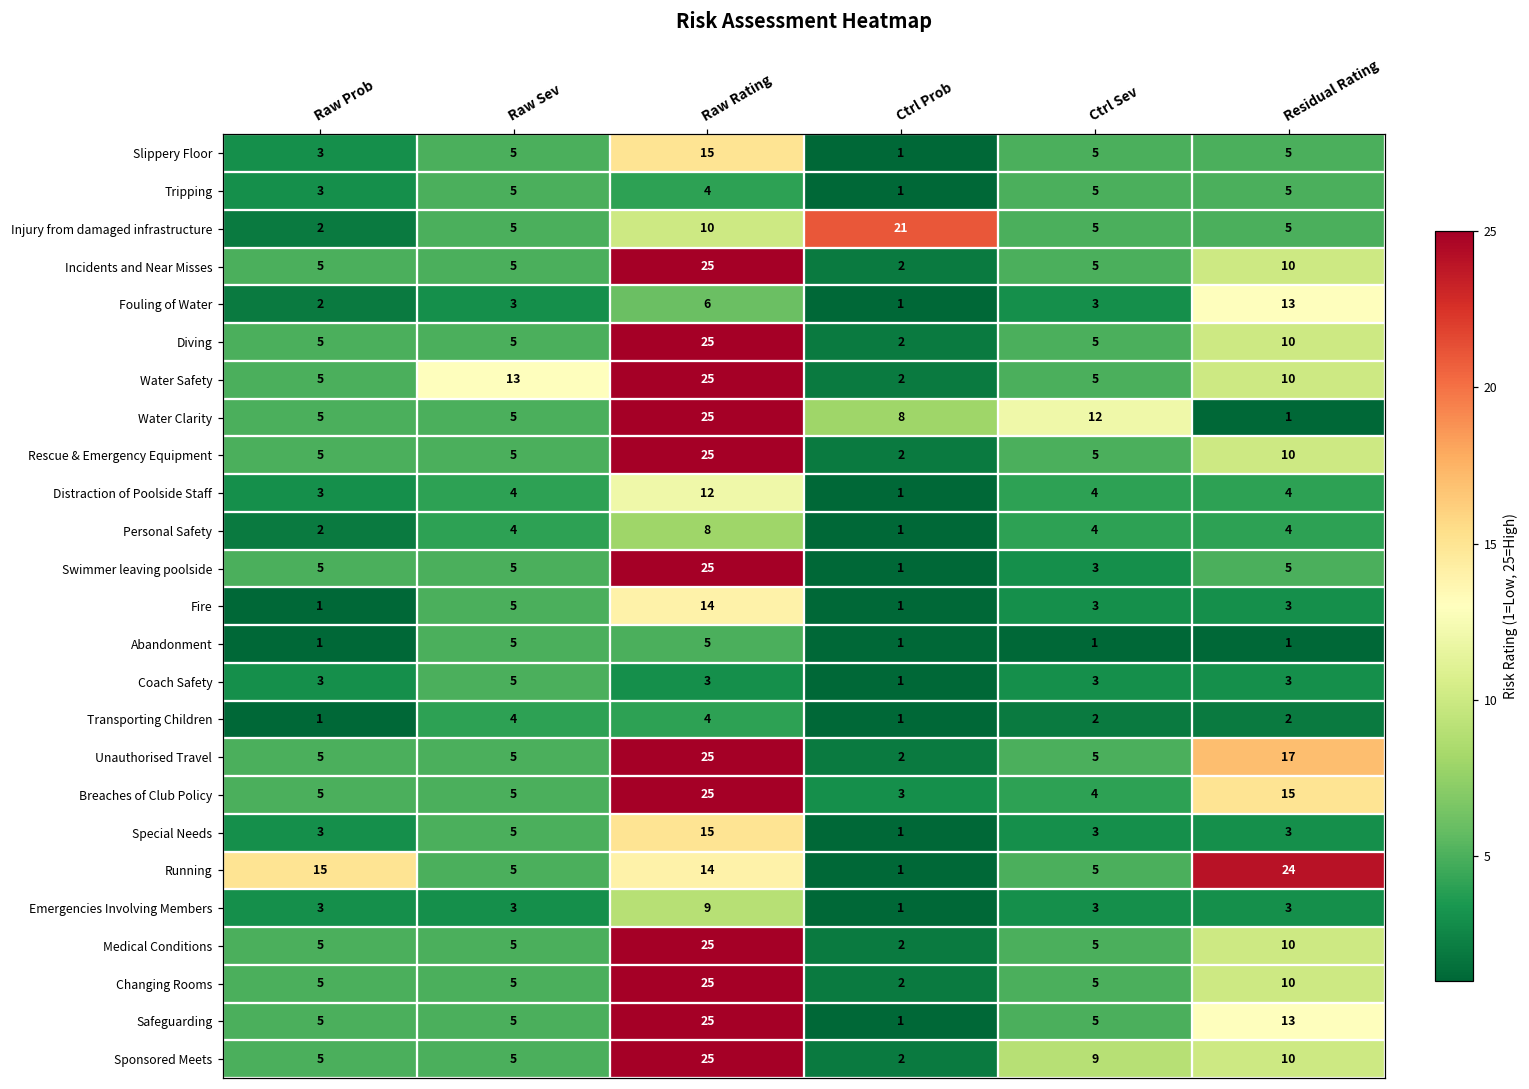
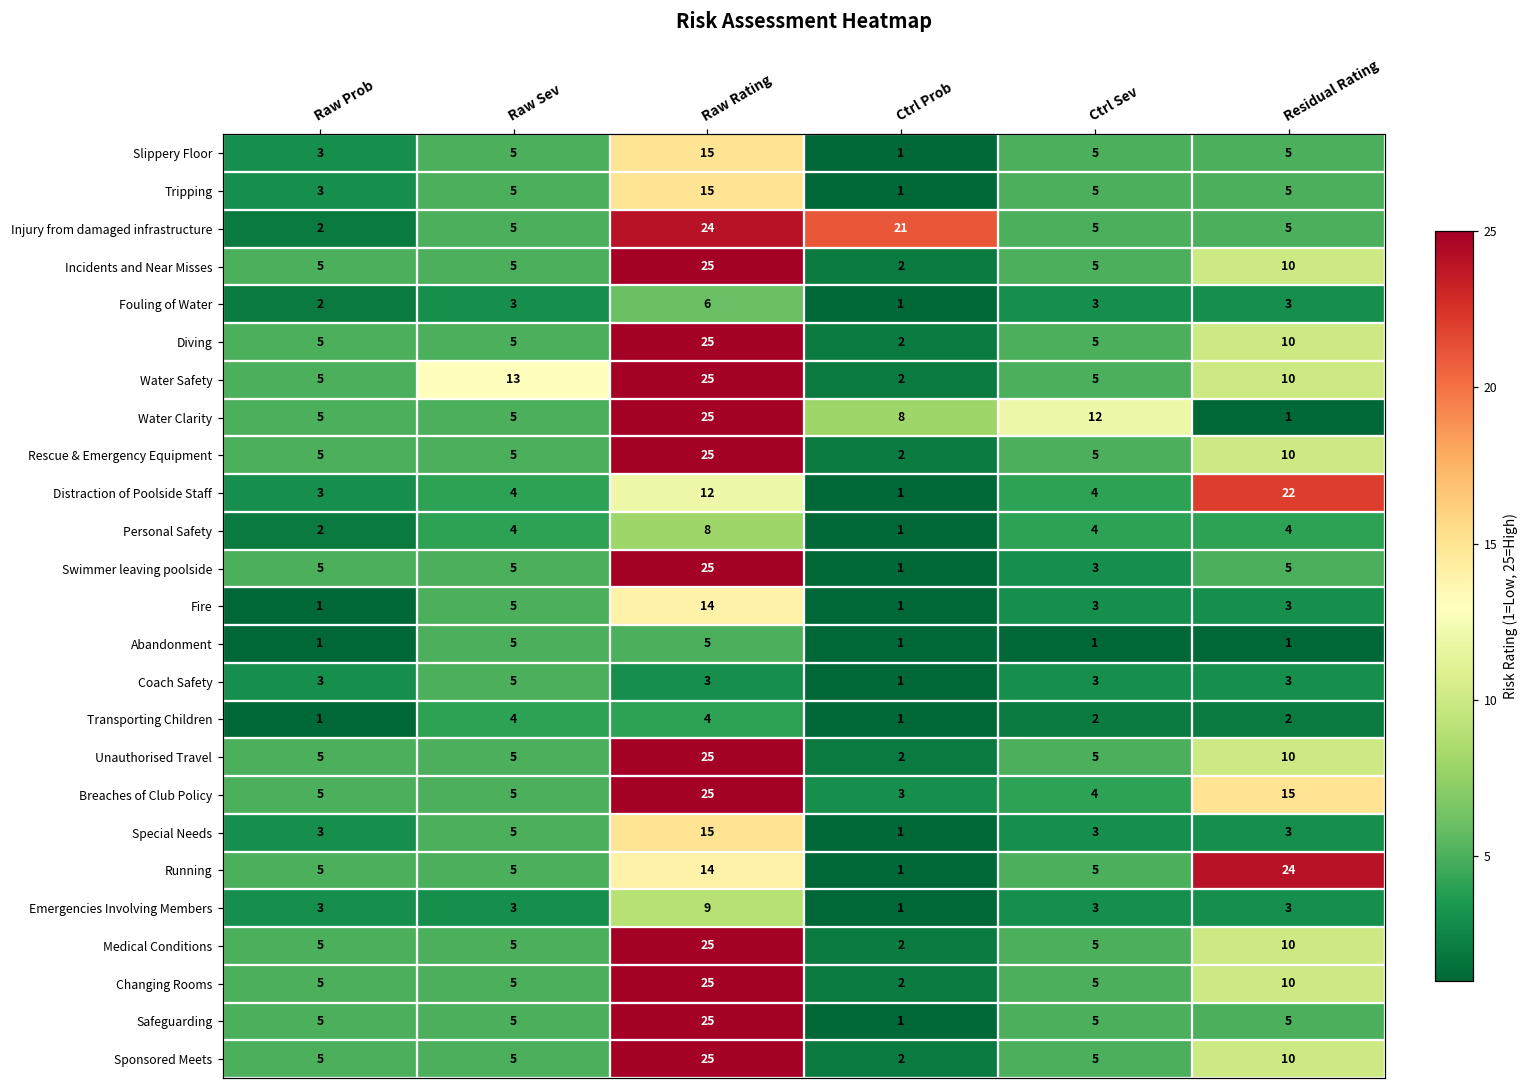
Tripping, Raw Rating: 4 -> 15
Injury from damaged infrastructure, Raw Rating: 10 -> 24
Fouling of Water, Residual Rating: 13 -> 3
Distraction of Poolside Staff, Residual Rating: 4 -> 22
Unauthorised Travel, Residual Rating: 17 -> 10
Running, Raw Prob: 15 -> 5
Safeguarding, Residual Rating: 13 -> 5
Sponsored Meets, Ctrl Sev: 9 -> 5
